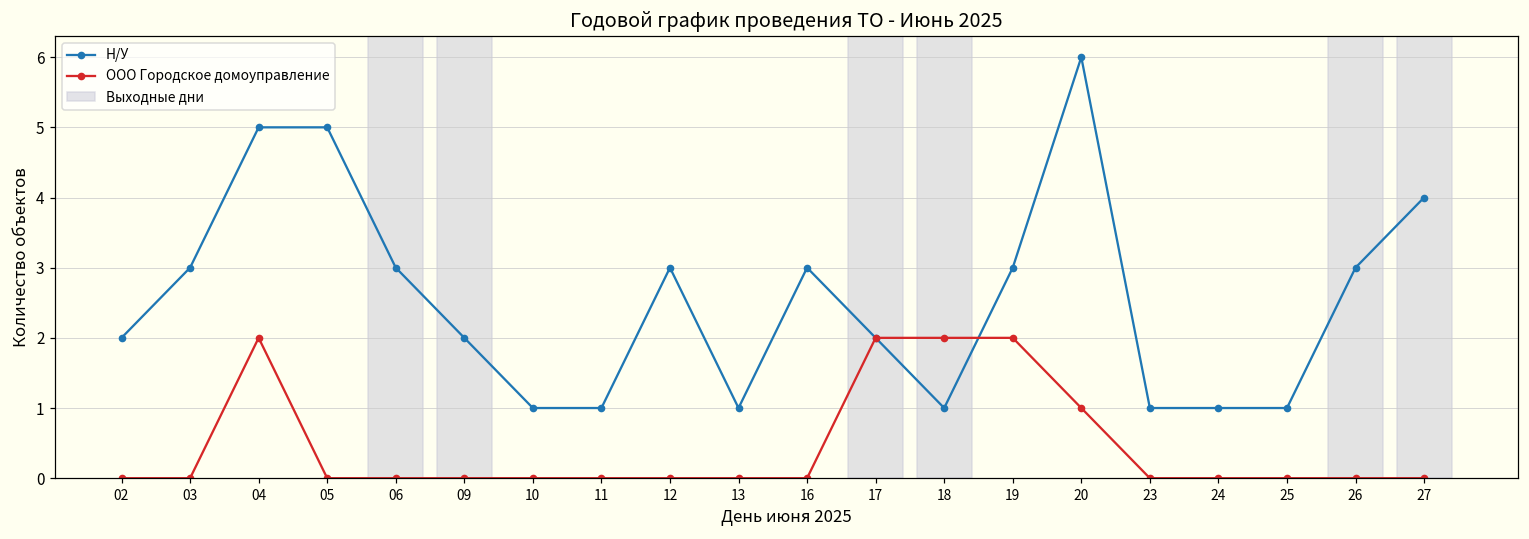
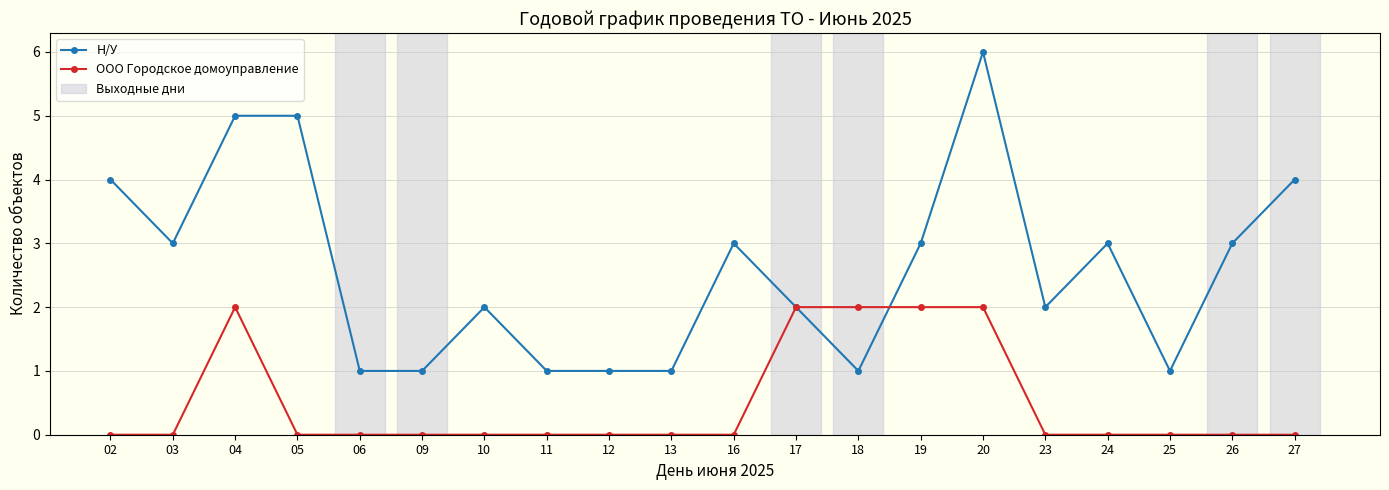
Н/У, 02: 2 -> 4
Н/У, 06: 3 -> 1
Н/У, 09: 2 -> 1
Н/У, 10: 1 -> 2
Н/У, 12: 3 -> 1
ООО Городское домоуправление, 20: 1 -> 2
Н/У, 23: 1 -> 2
Н/У, 24: 1 -> 3
